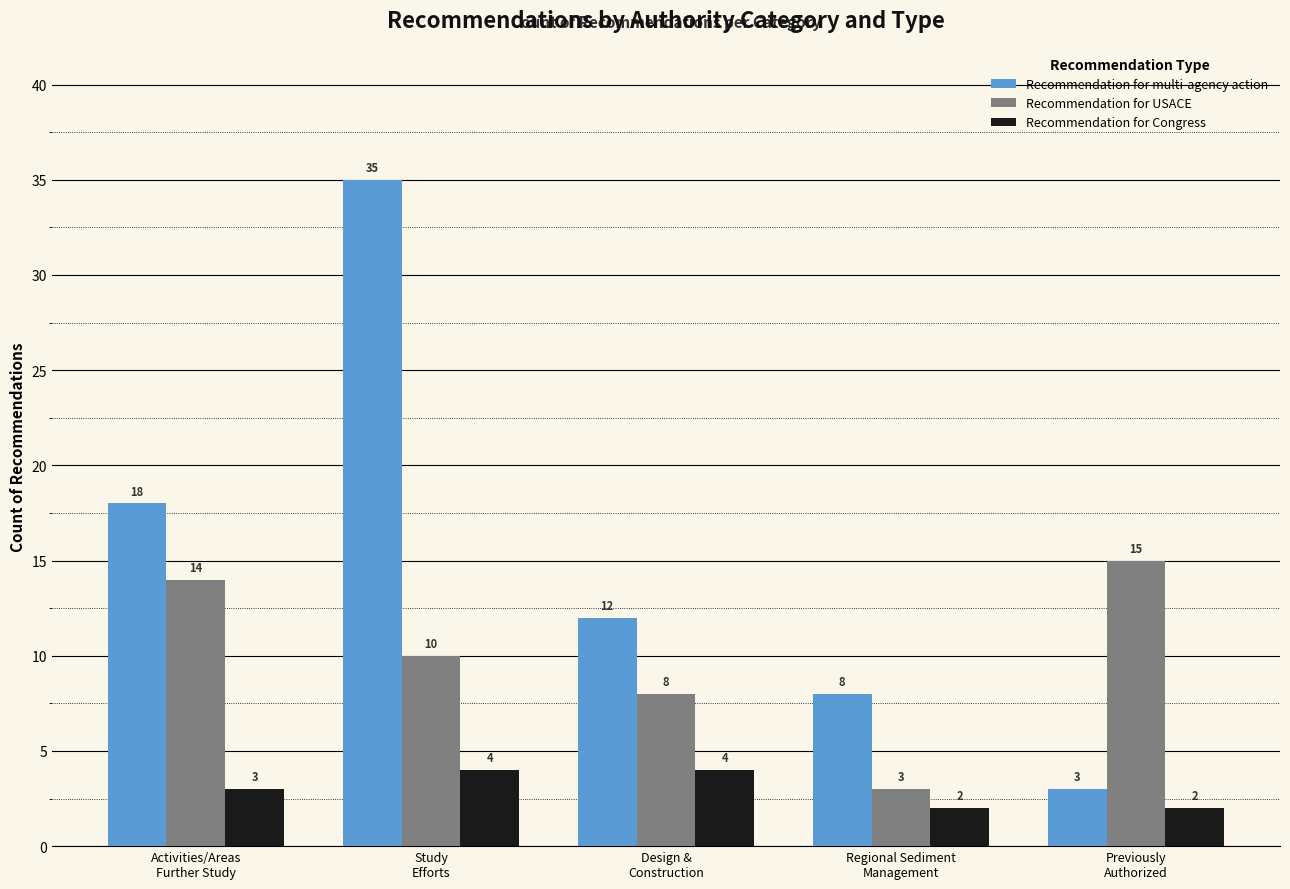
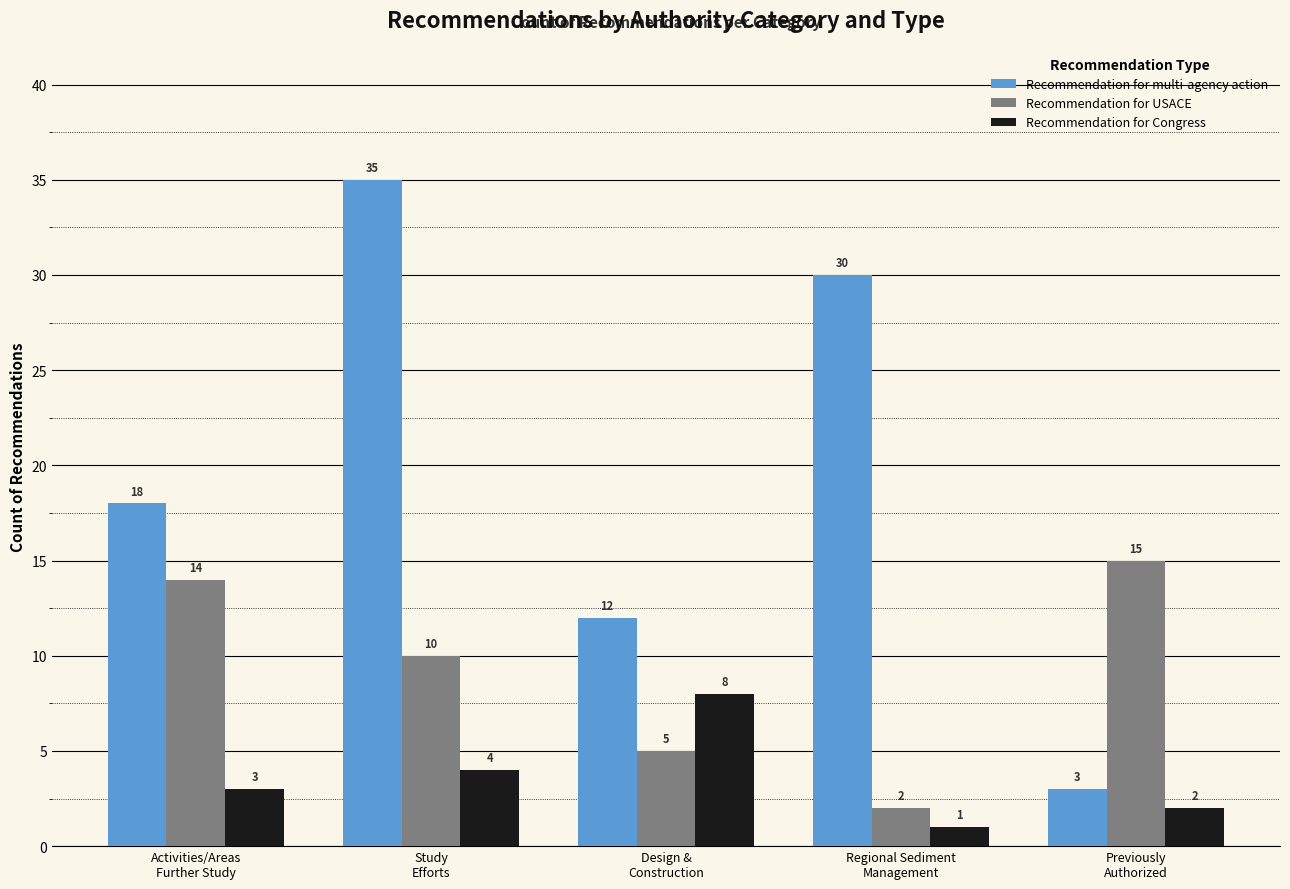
Recommendation for USACE, Design & Construction: 8 -> 5
Recommendation for Congress, Design & Construction: 4 -> 8
Recommendation for multi-agency action, Regional Sediment Management: 8 -> 30
Recommendation for USACE, Regional Sediment Management: 3 -> 2
Recommendation for Congress, Regional Sediment Management: 2 -> 1
